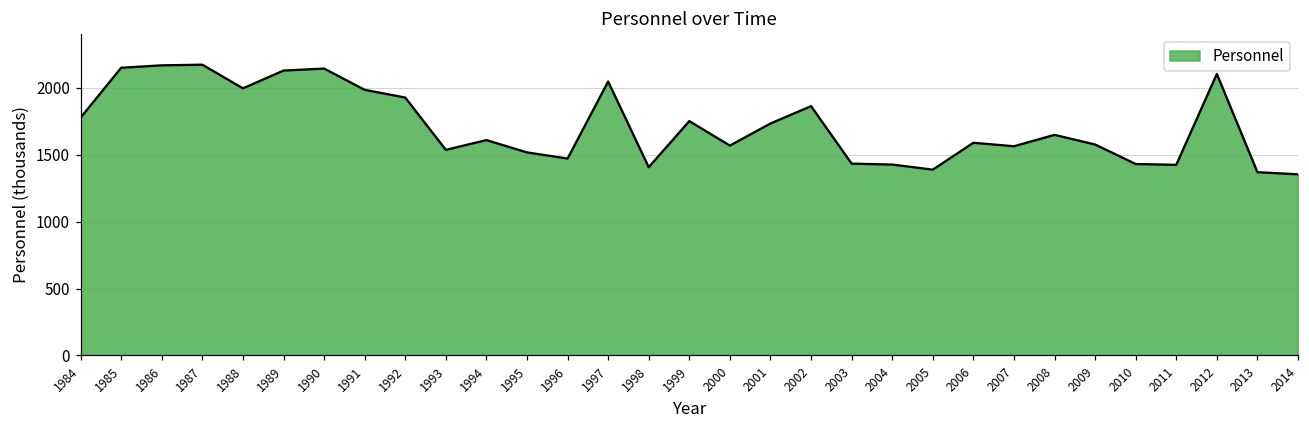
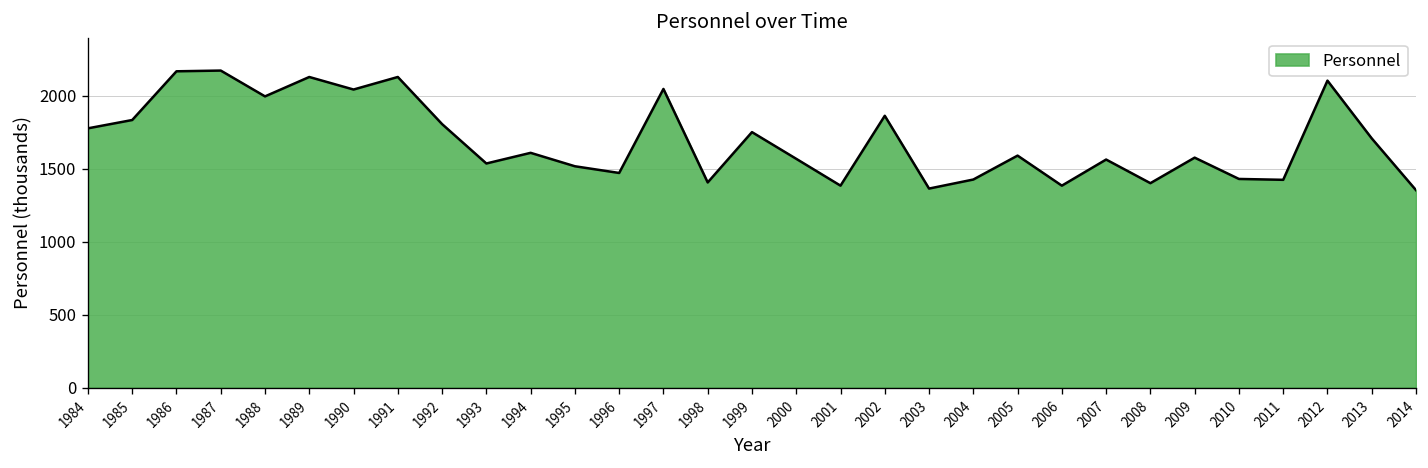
1985: 2150 -> 1840
1990: 2150 -> 2040
1991: 1990 -> 2130
1992: 1930 -> 1810
2001: 1730 -> 1390
2003: 1430 -> 1370
2005: 1390 -> 1590
2006: 1590 -> 1390
2008: 1650 -> 1400
2013: 1370 -> 1710
